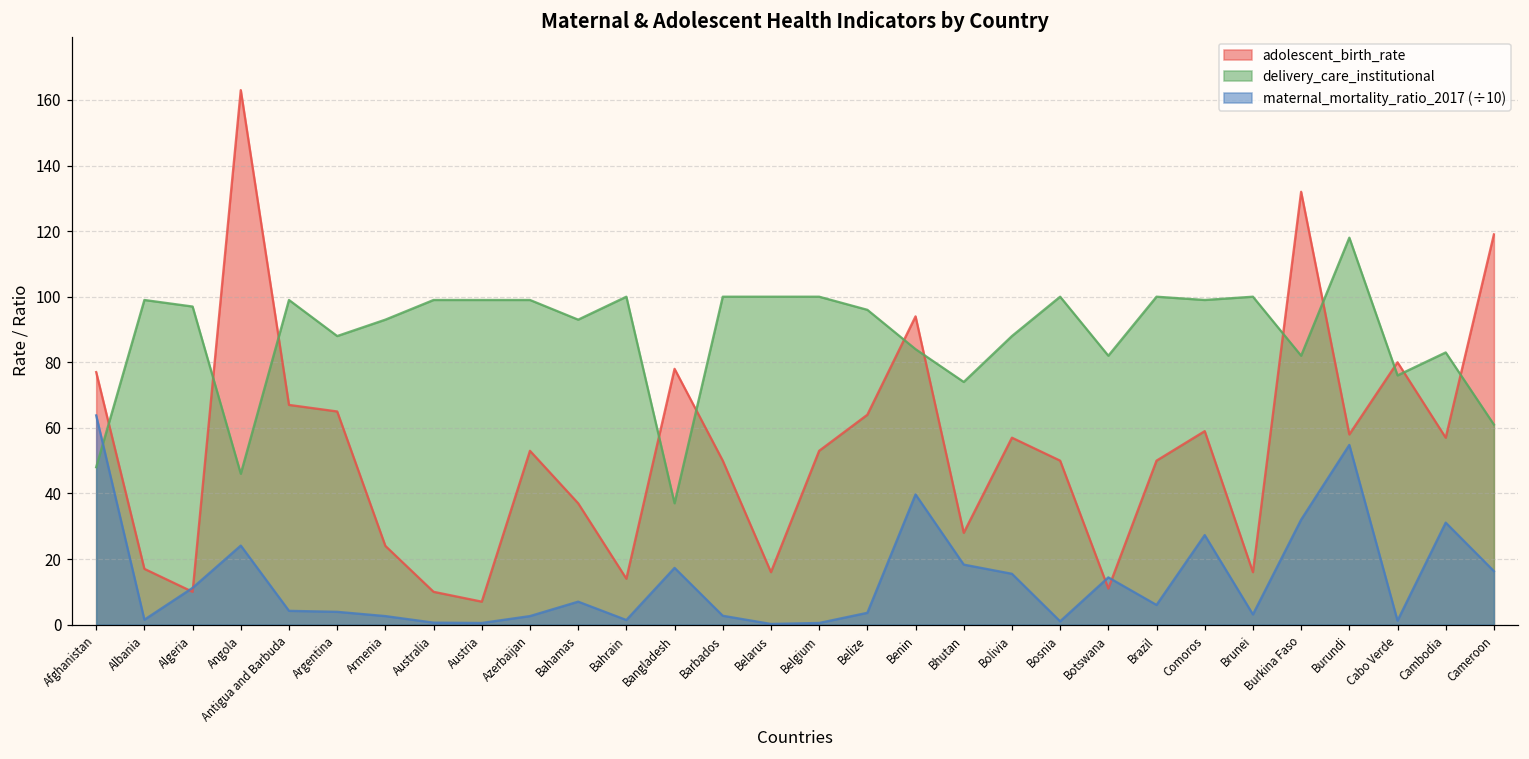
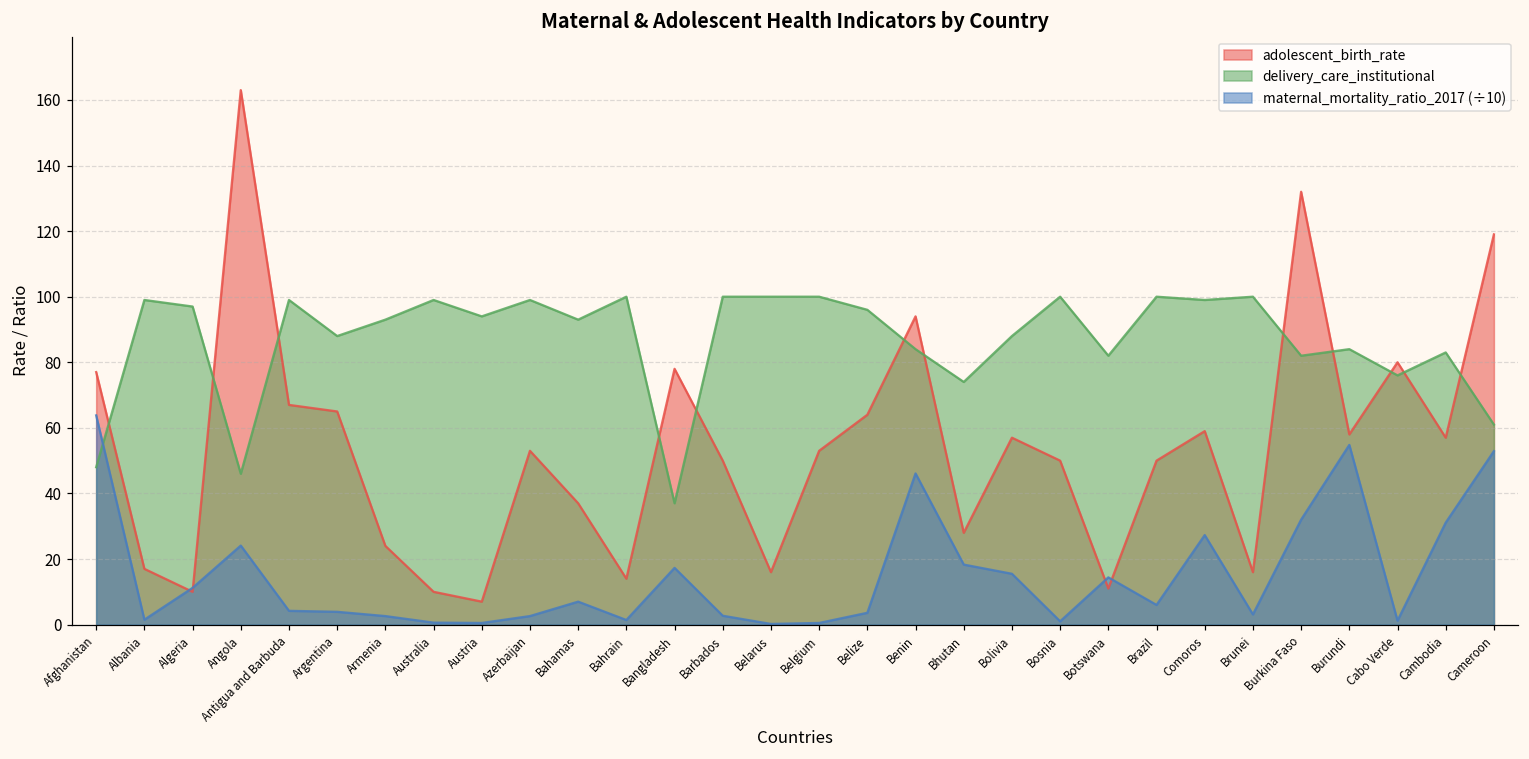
delivery_care_institutional, Austria: 99 -> 94
maternal_mortality_ratio_2017 (÷10), Benin: 40 -> 46
delivery_care_institutional, Burundi: 118 -> 84
maternal_mortality_ratio_2017 (÷10), Cameroon: 16 -> 53
